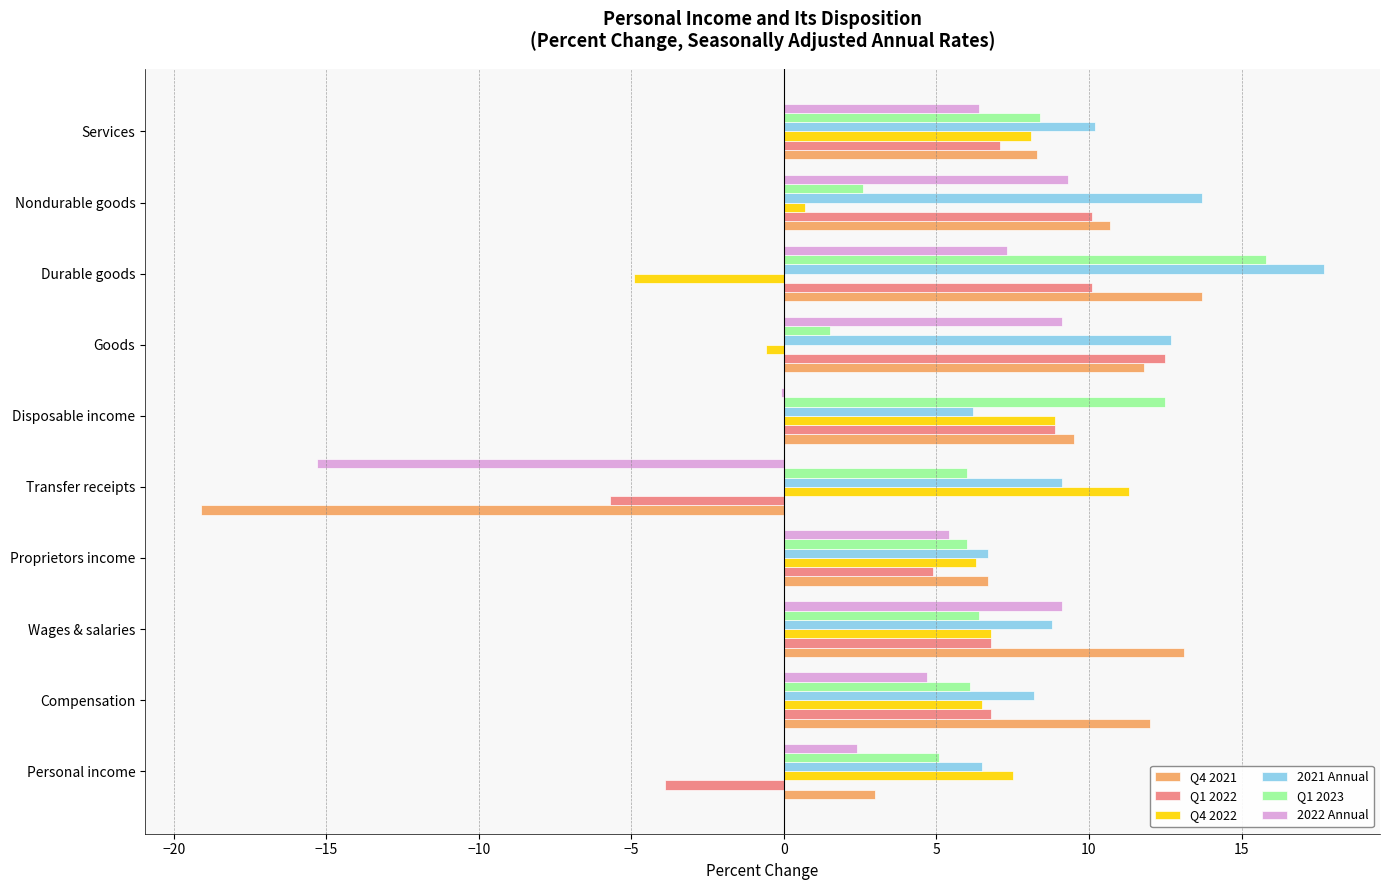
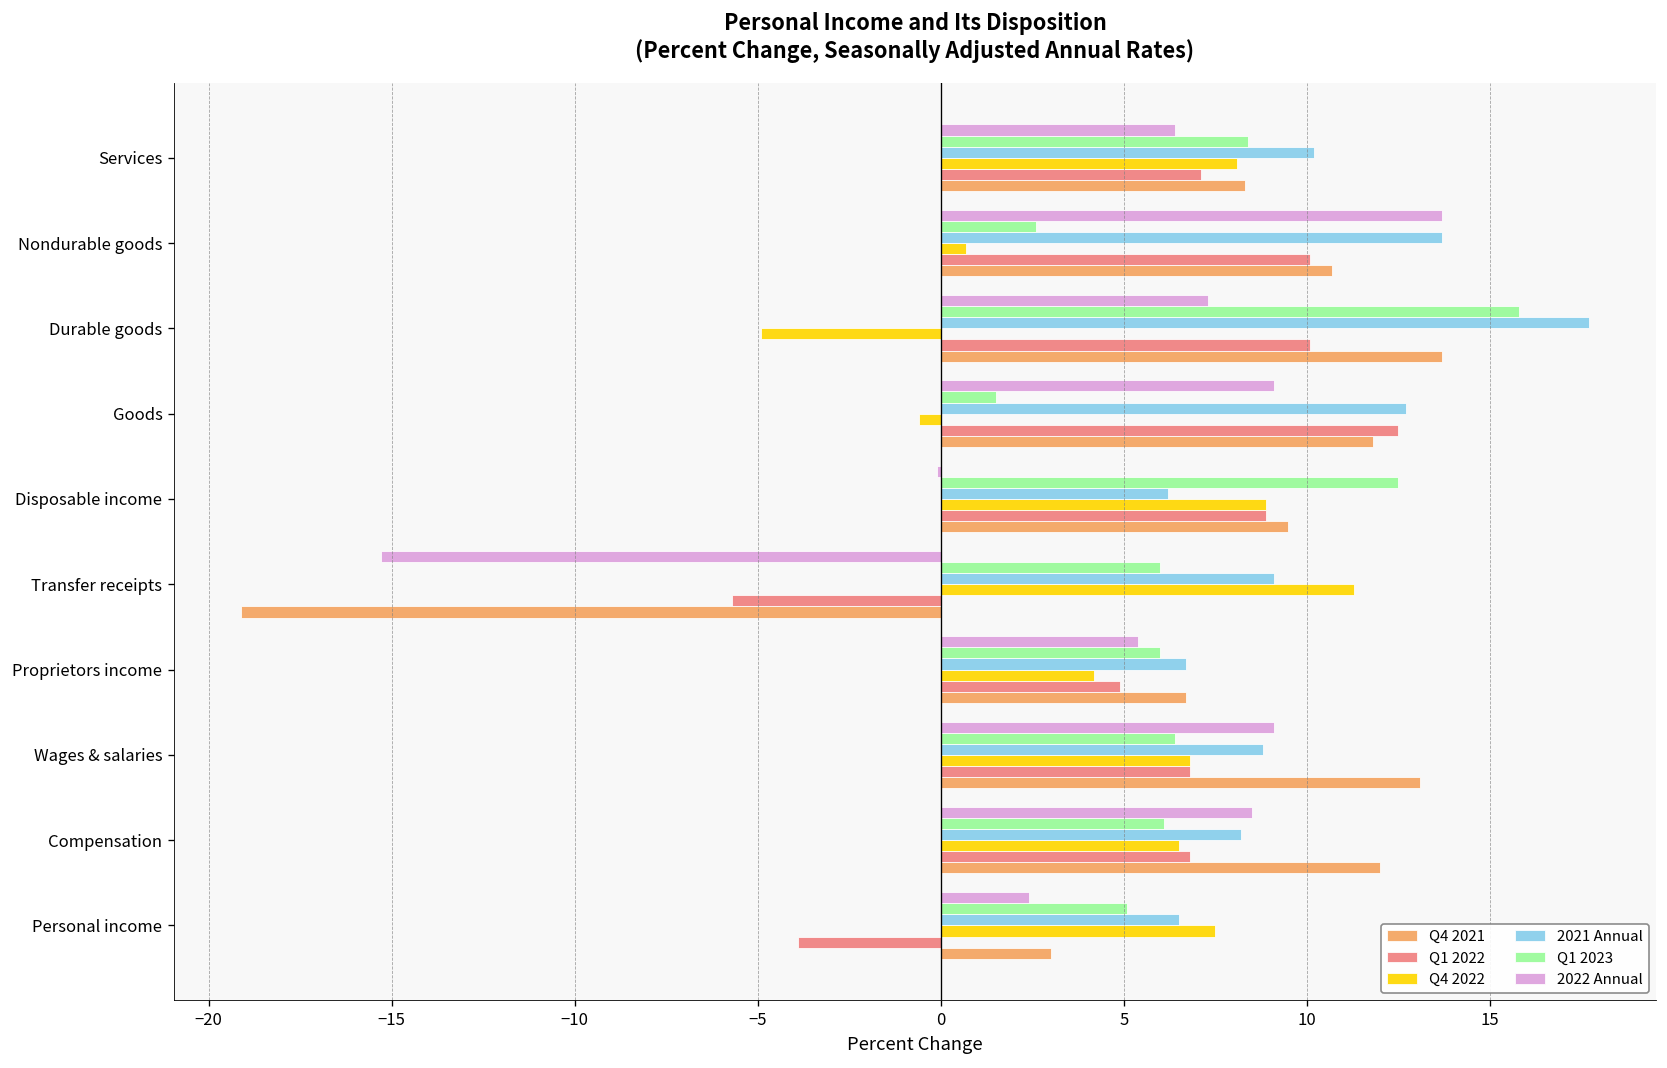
2022 Annual, Nondurable goods: 9.3 -> 13.7
Q4 2022, Proprietors income: 6.3 -> 4.2
2022 Annual, Compensation: 4.7 -> 8.5
